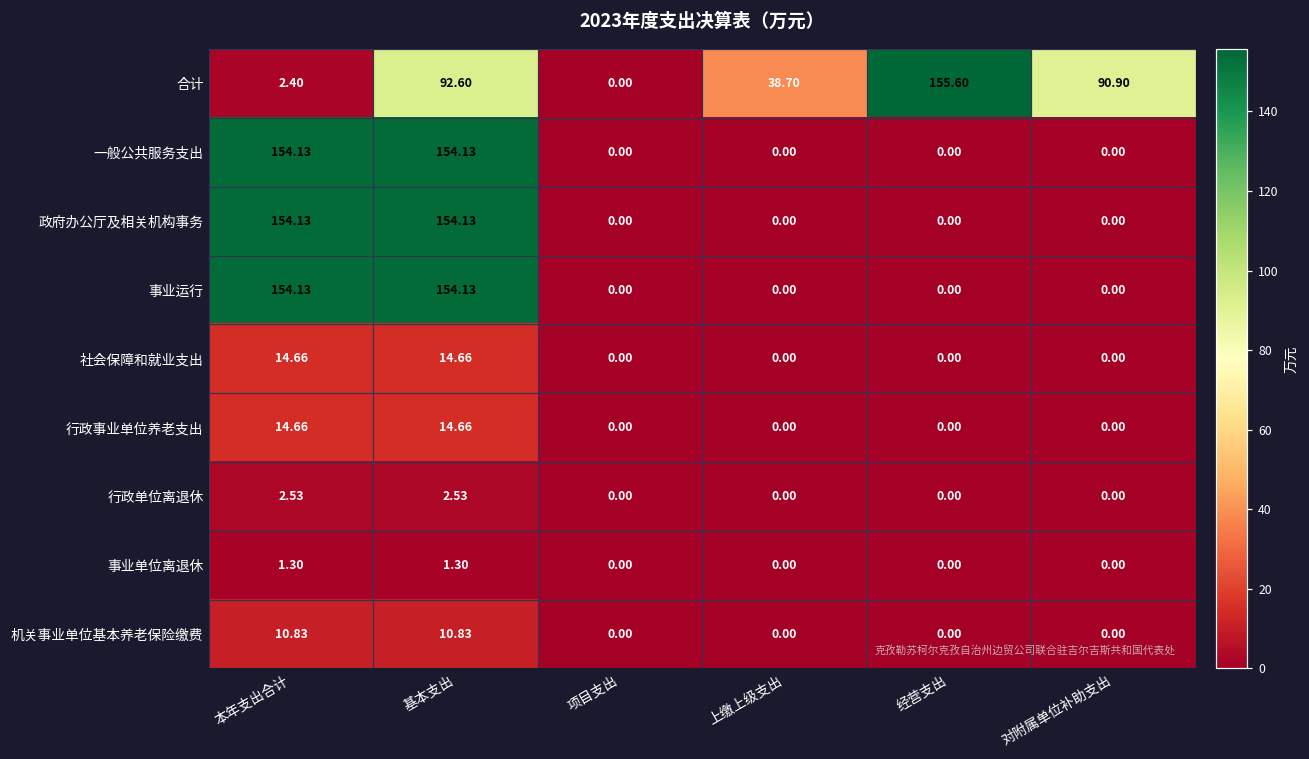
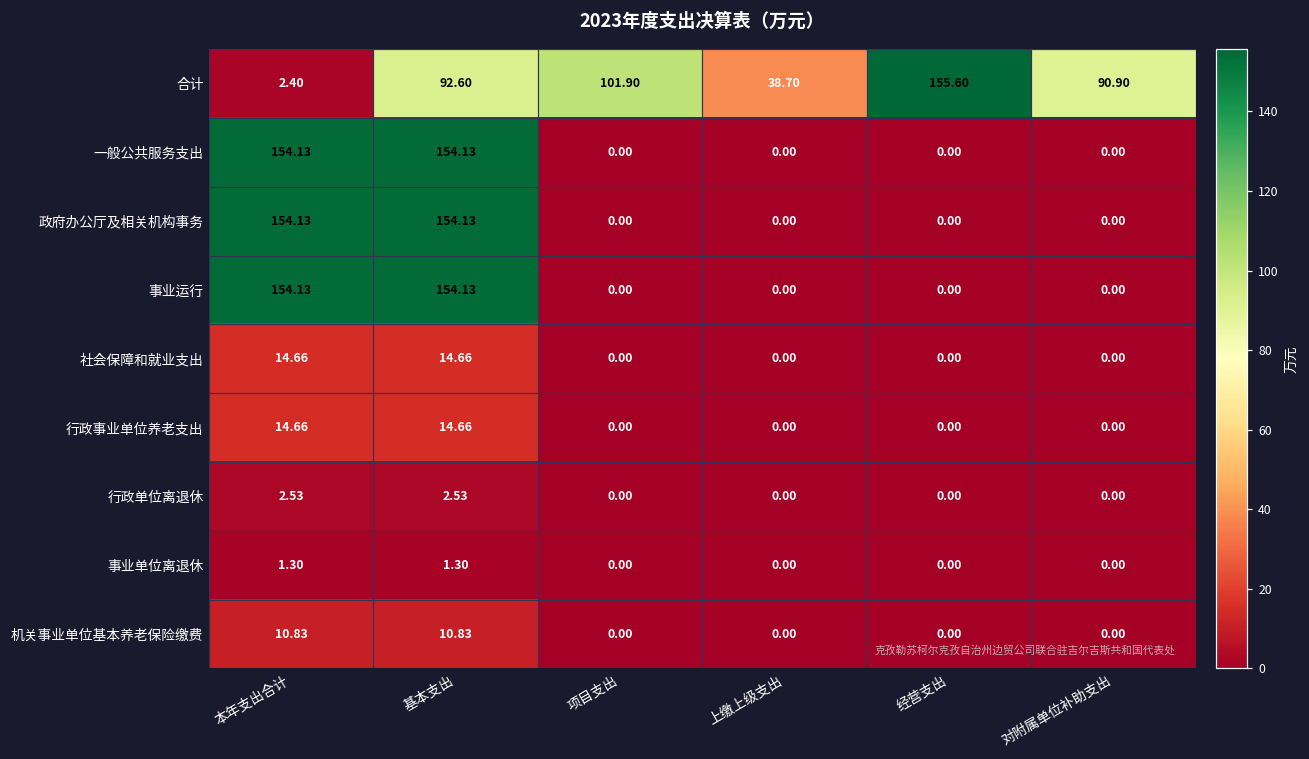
合计, 项目支出: 0.00 -> 101.90
